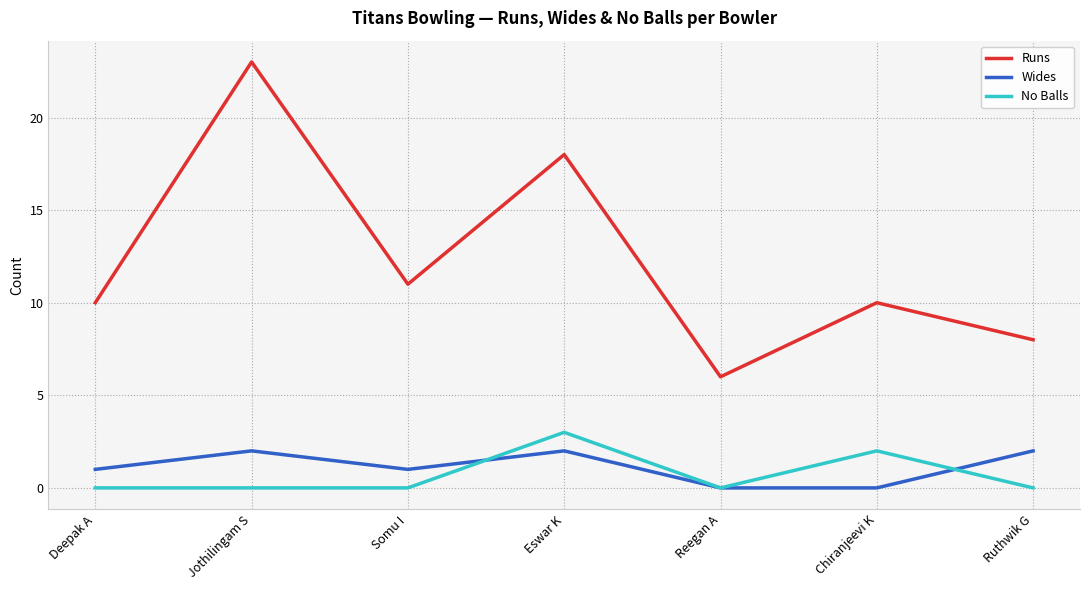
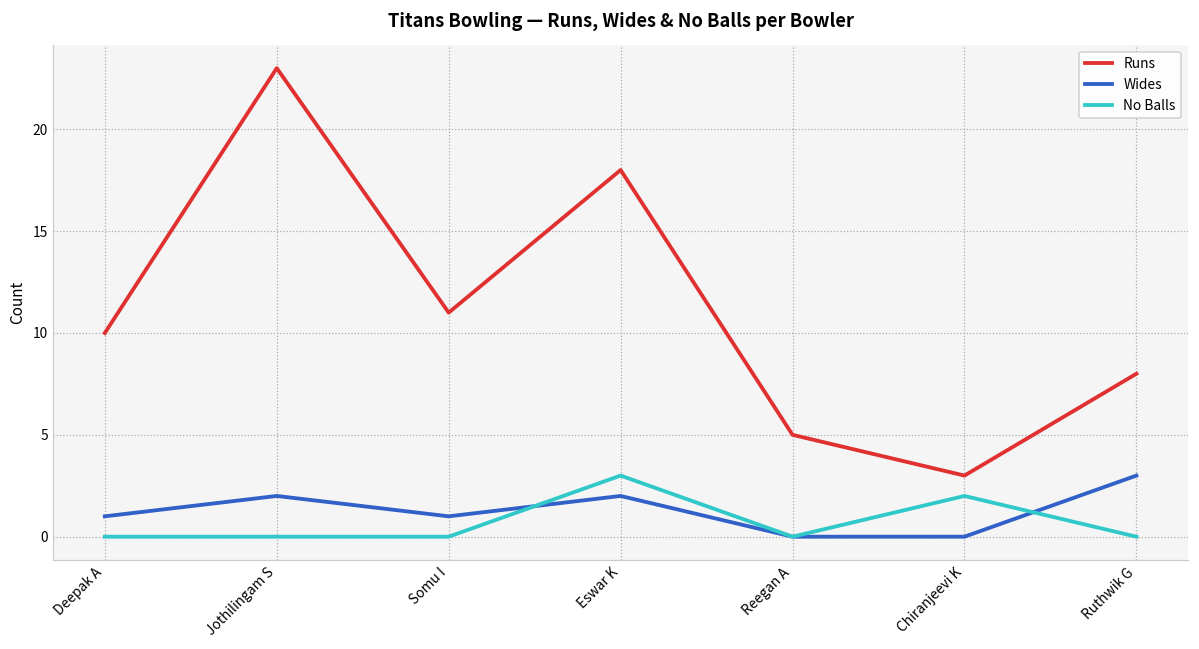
Runs, Reegan A: 6 -> 5
Runs, Chiranjeevi K: 10 -> 3
Wides, Ruthwik G: 2 -> 3
